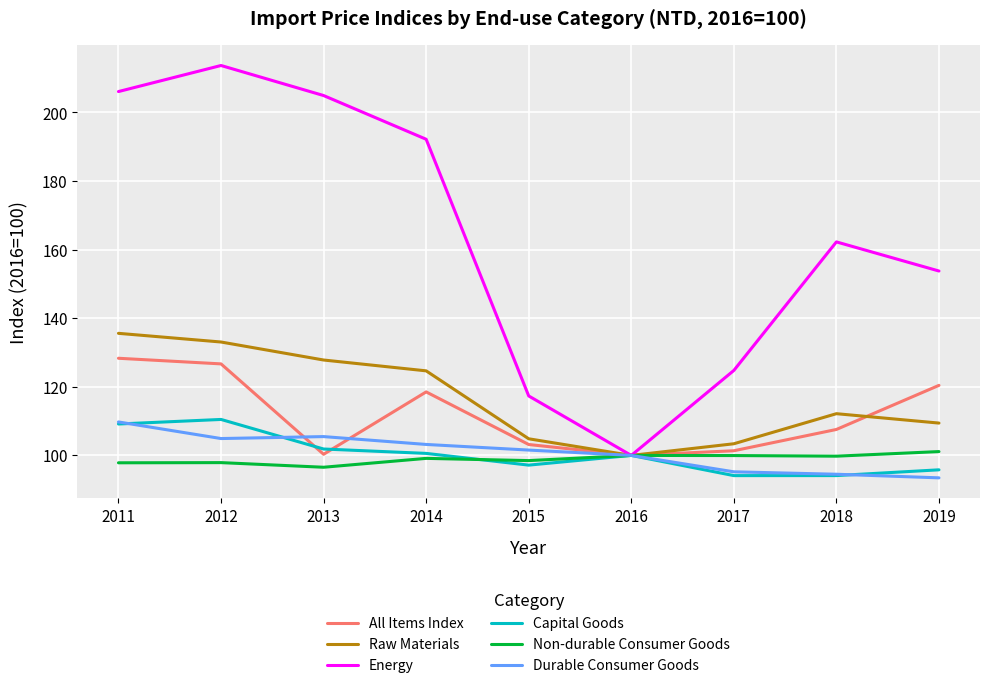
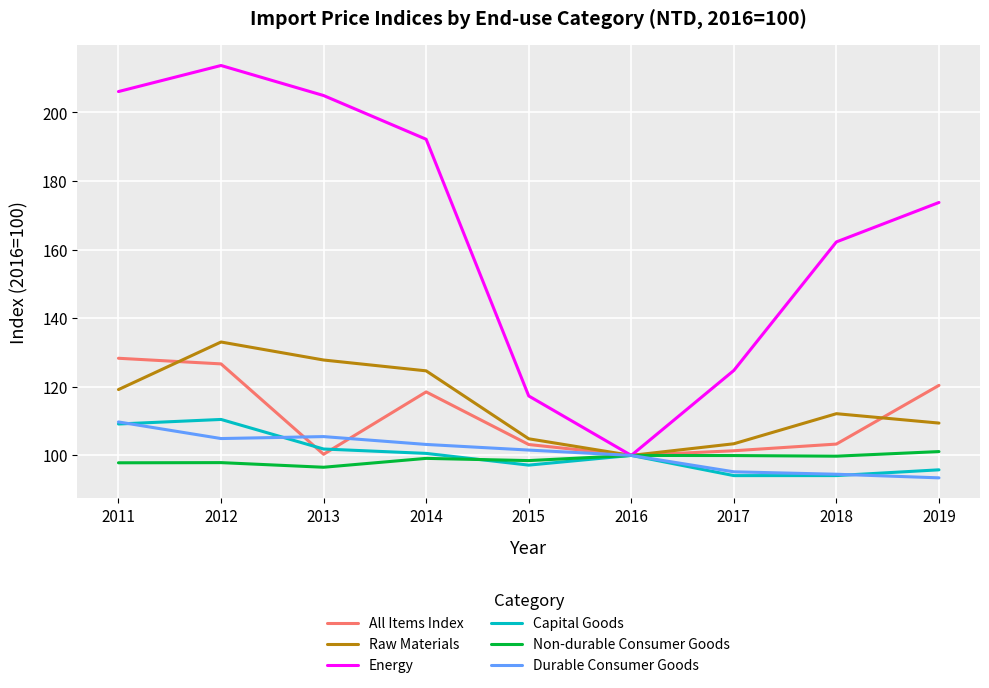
Raw Materials, 2011: 136 -> 119
All Items Index, 2018: 108 -> 103
Energy, 2019: 154 -> 174
